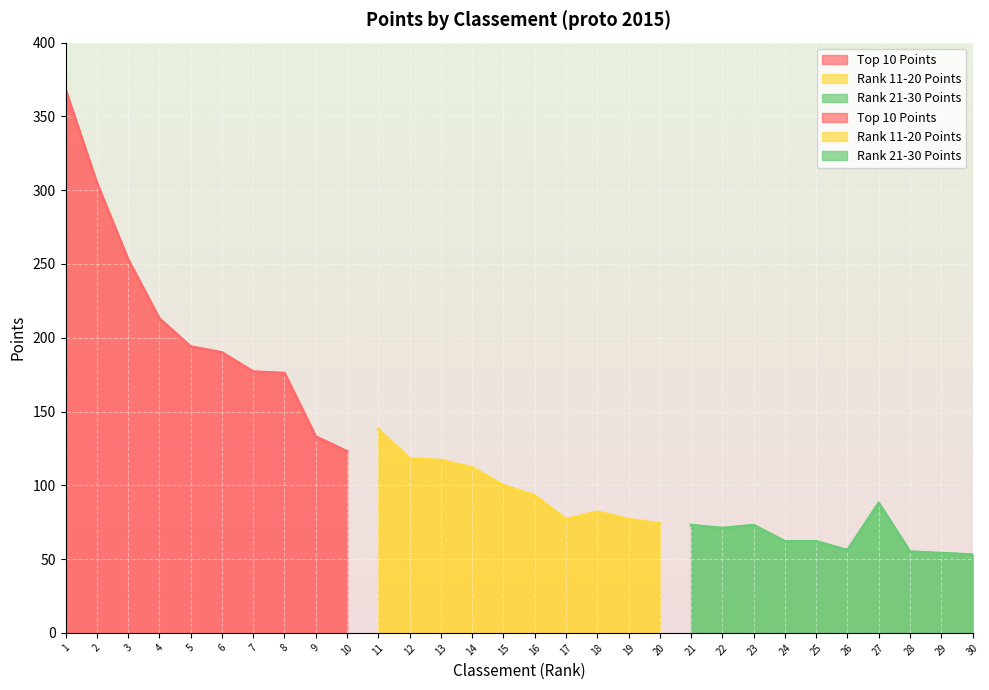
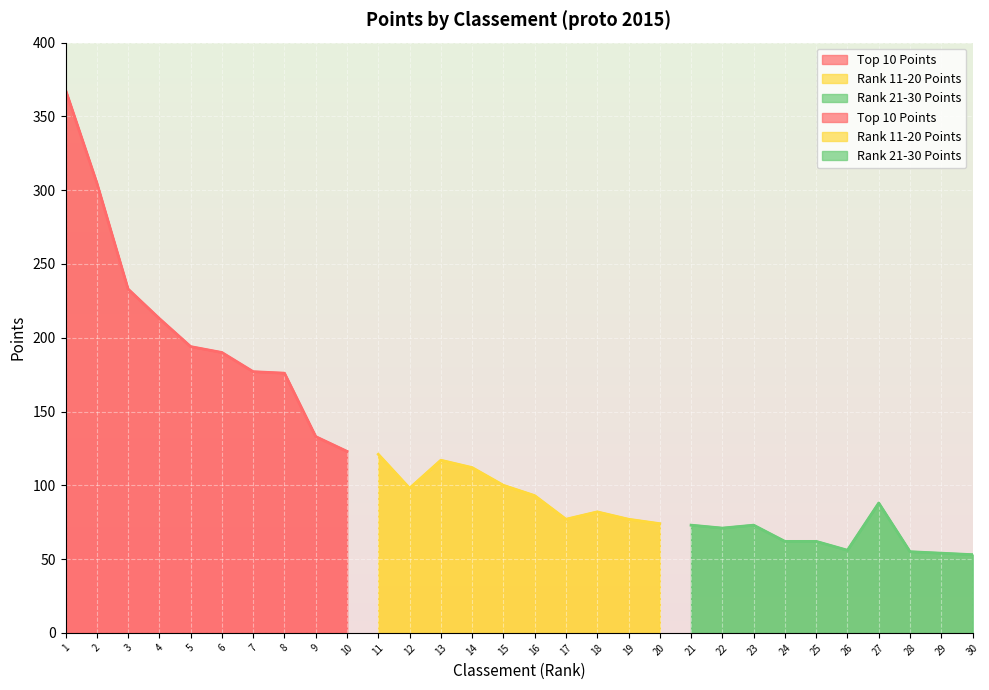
Top 10 Points, 3: 253 -> 233
Rank 11-20 Points, 11: 138 -> 121
Rank 11-20 Points, 12: 118 -> 98
